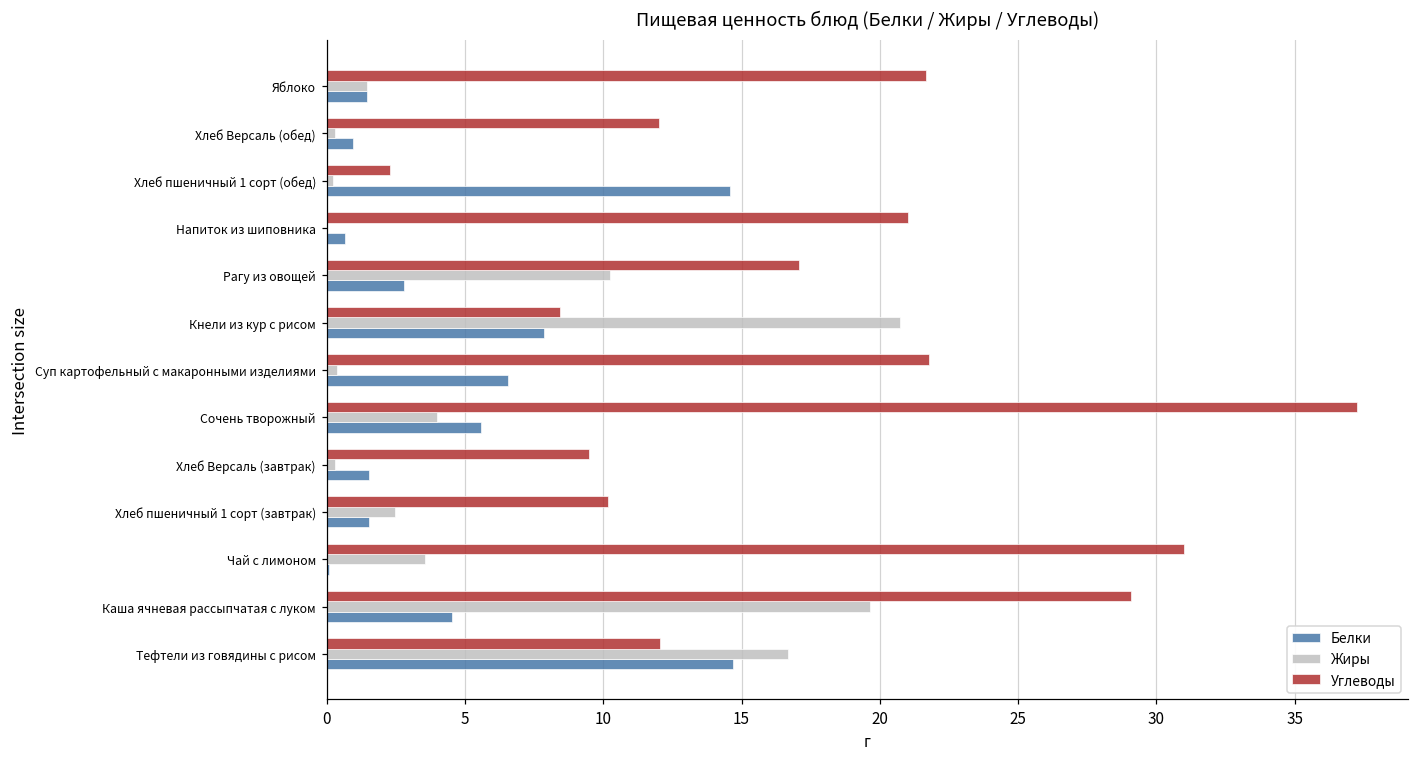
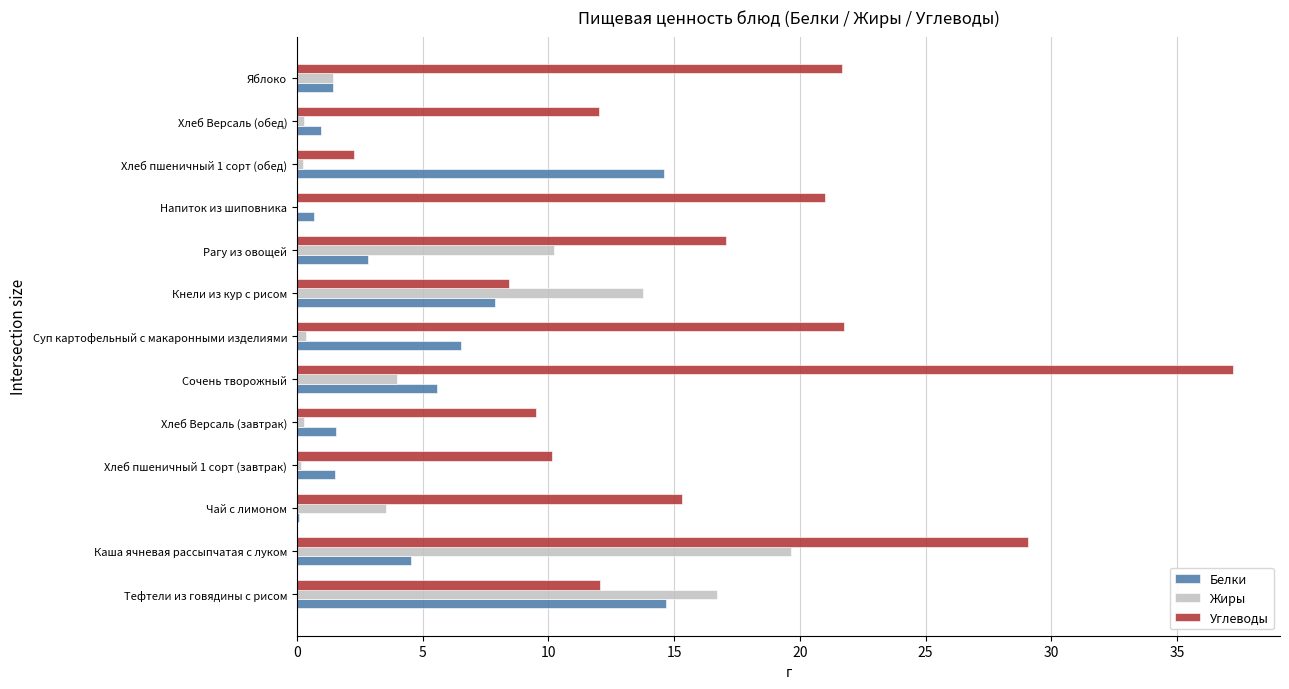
Жиры, Кнели из кур с рисом: 20.7 -> 13.8
Жиры, Хлеб пшеничный 1 сорт (завтрак): 2.5 -> 0.2
Углеводы, Чай с лимоном: 31.0 -> 15.3
